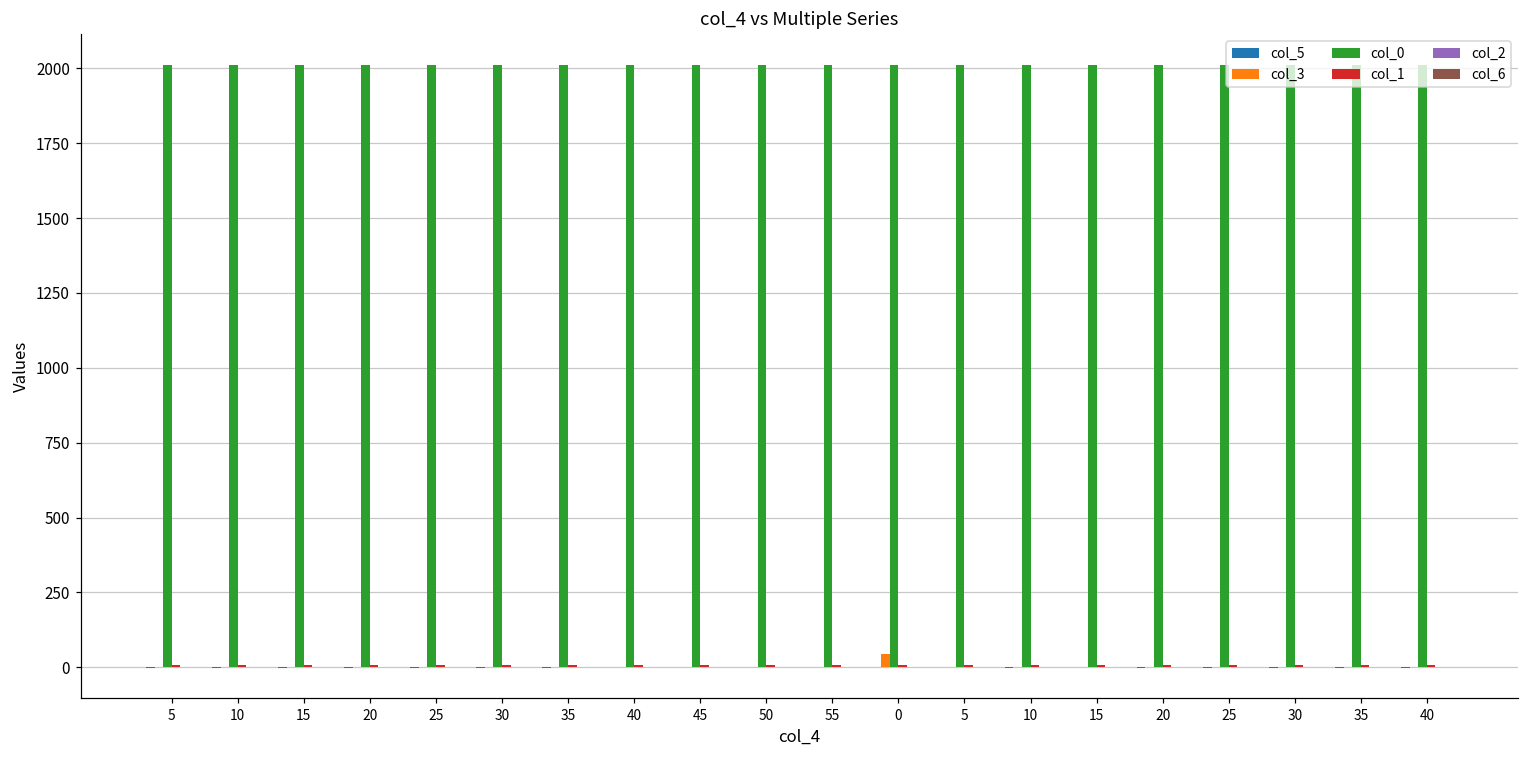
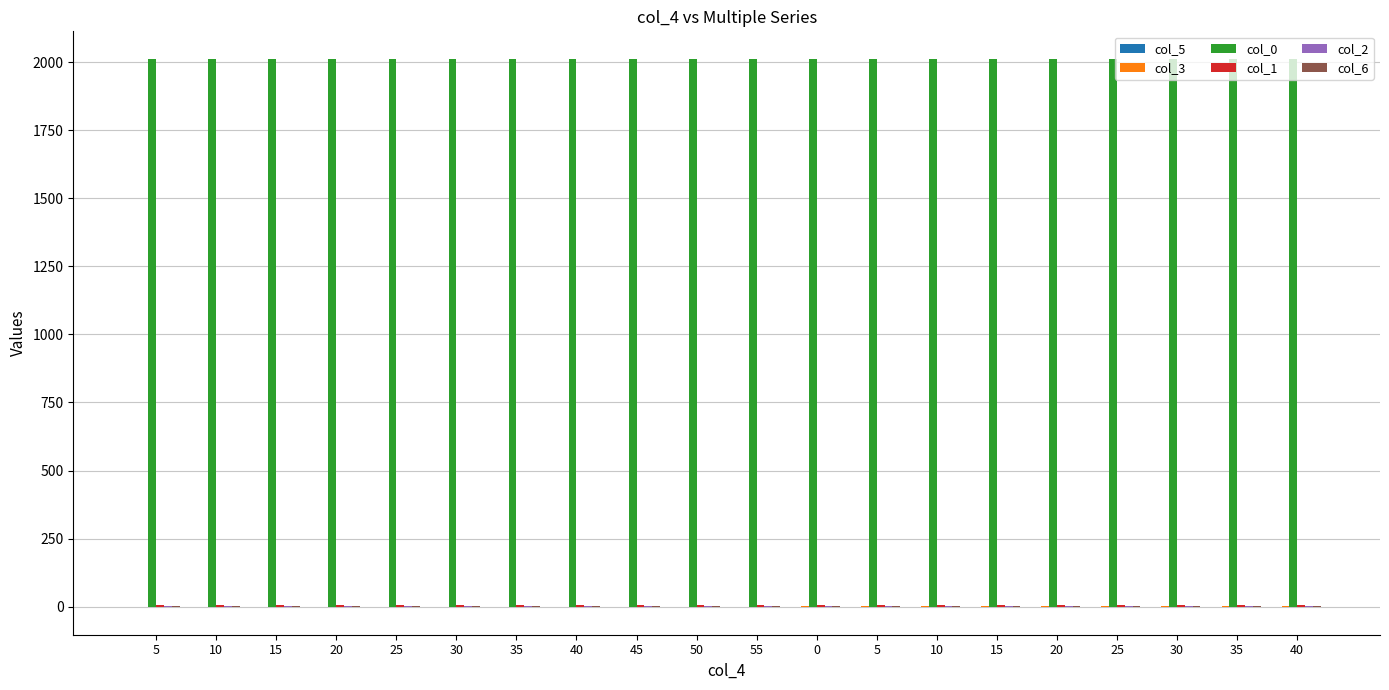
col_3, 0: 40 -> 0
